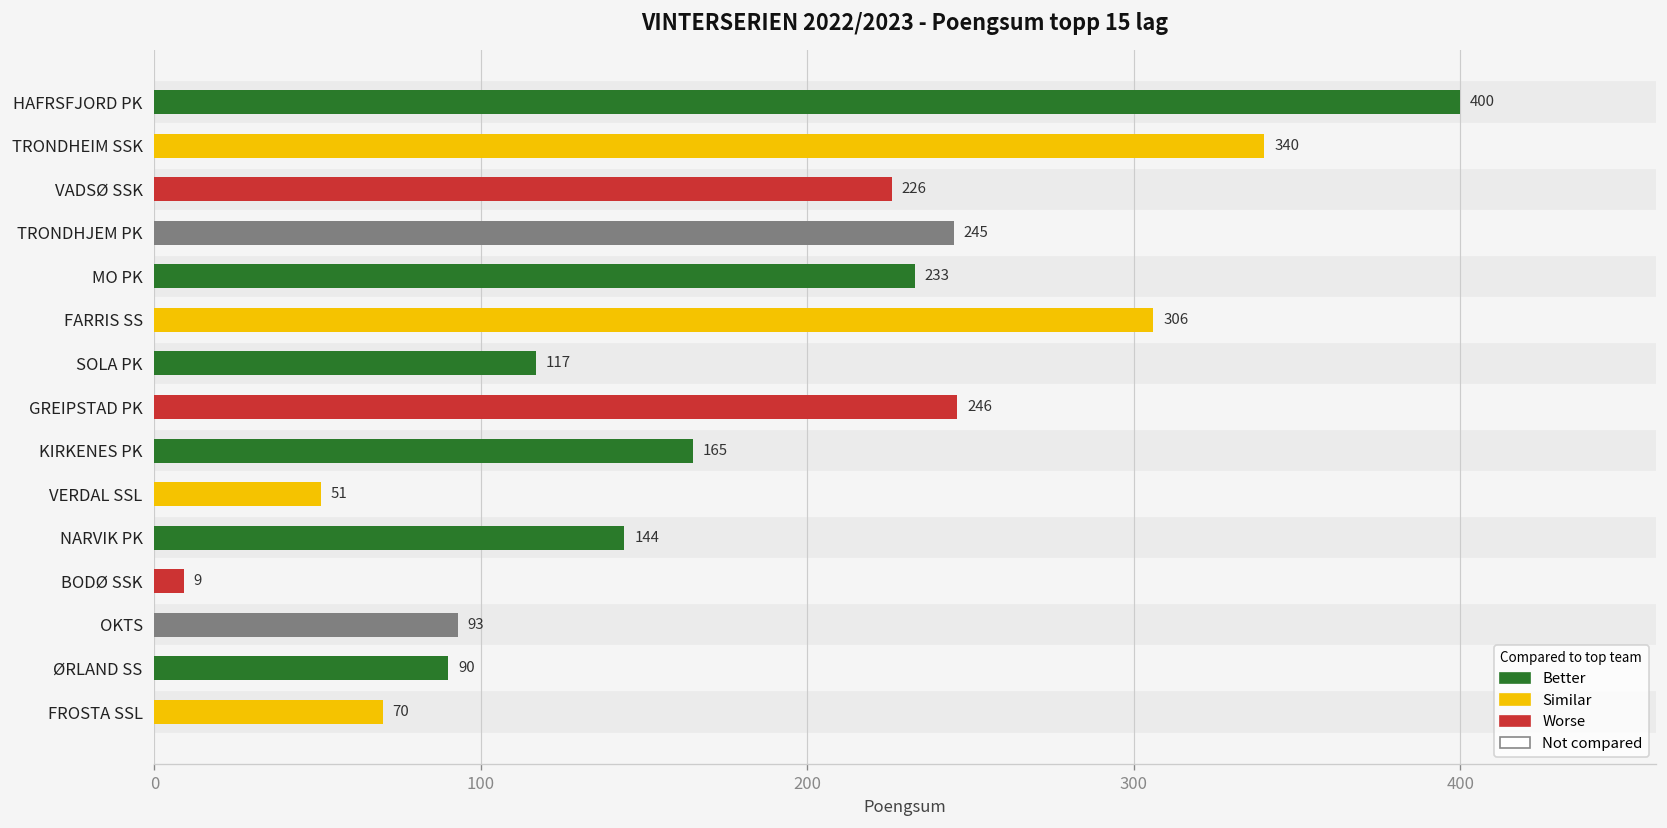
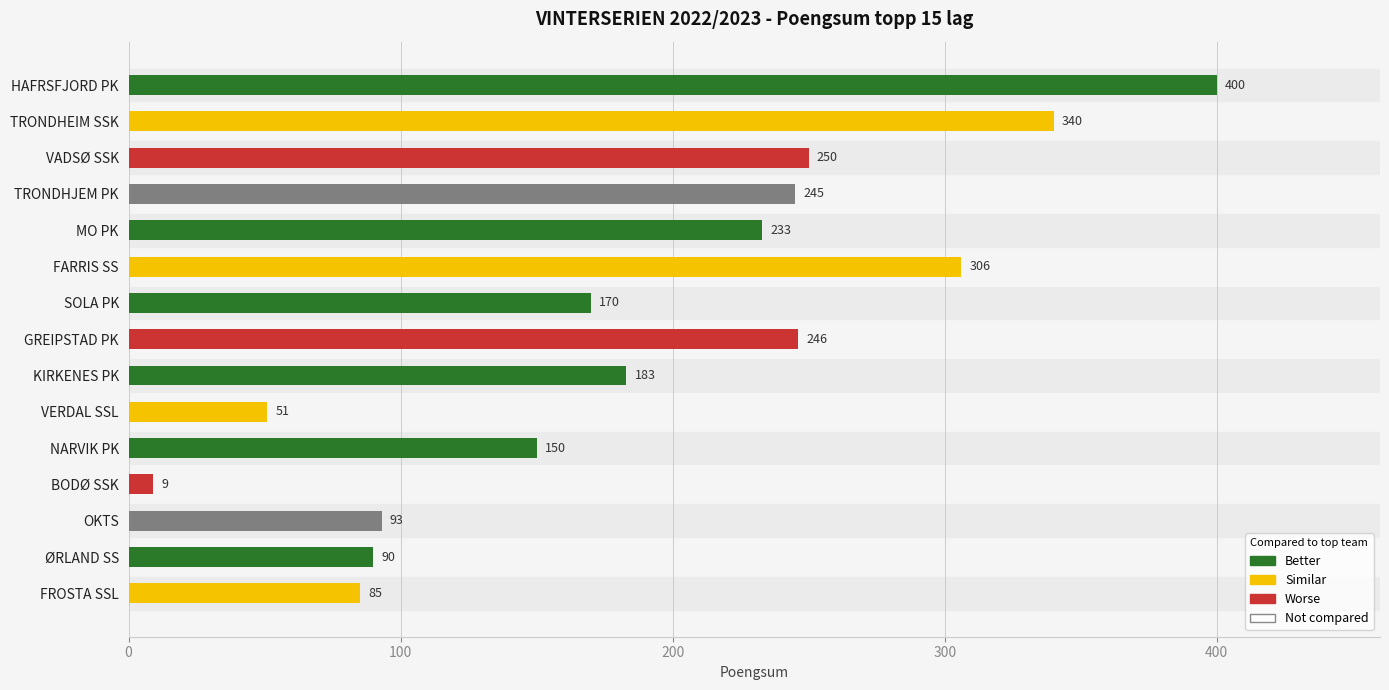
VADSØ SSK: 226 -> 250
SOLA PK: 117 -> 170
KIRKENES PK: 165 -> 183
NARVIK PK: 144 -> 150
FROSTA SSL: 70 -> 85
